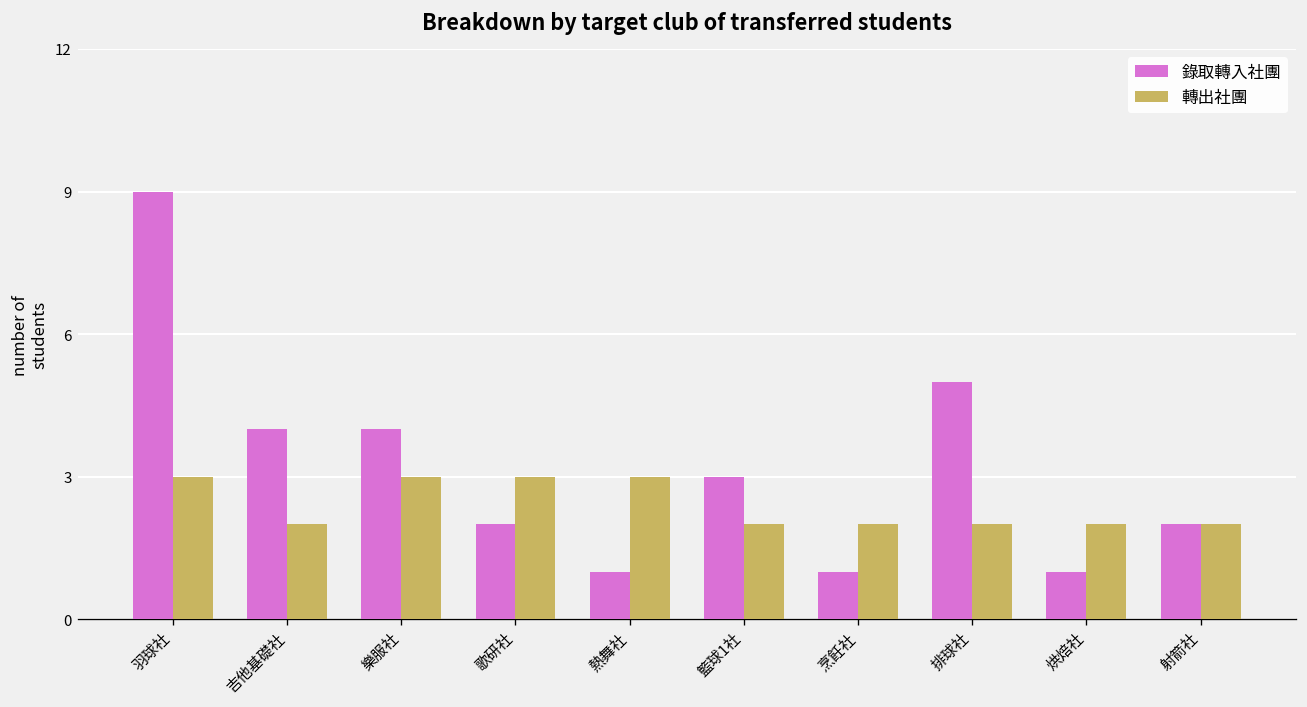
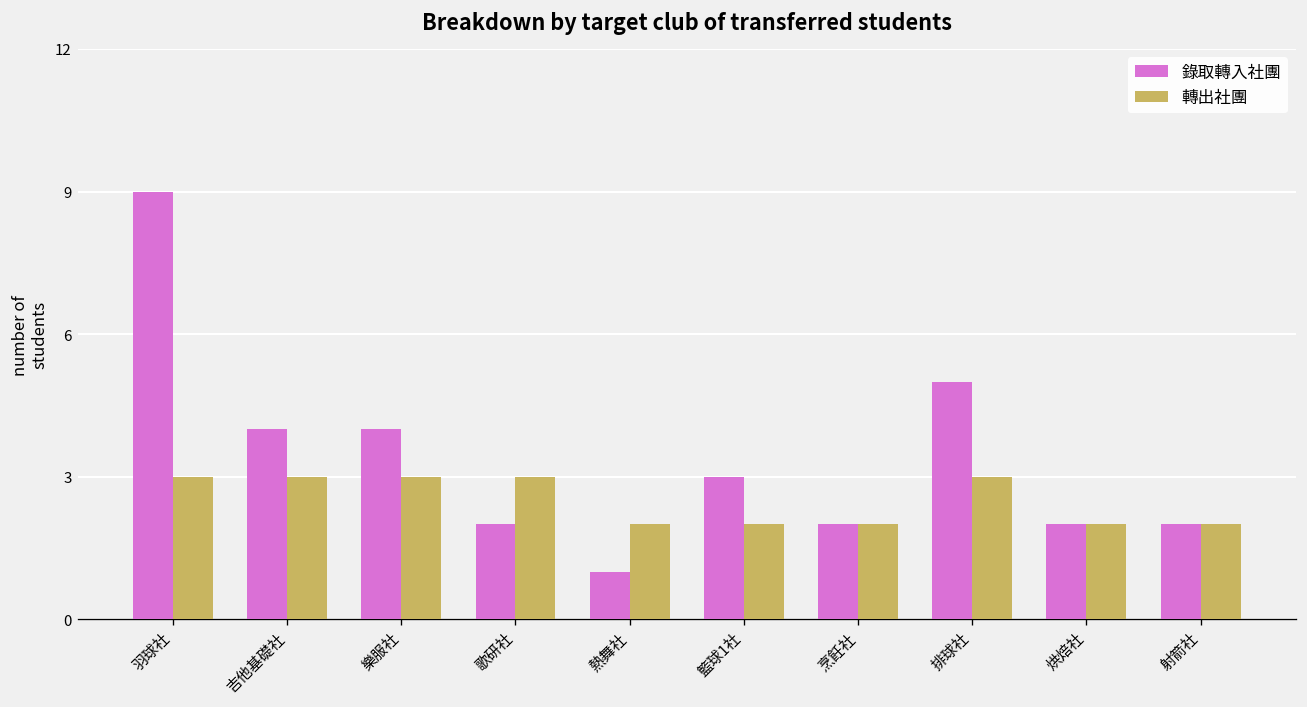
轉出社團, 吉他基礎社: 2 -> 3
轉出社團, 熱舞社: 3 -> 2
錄取轉入社團, 烹飪社: 1 -> 2
轉出社團, 排球社: 2 -> 3
錄取轉入社團, 烘焙社: 1 -> 2
